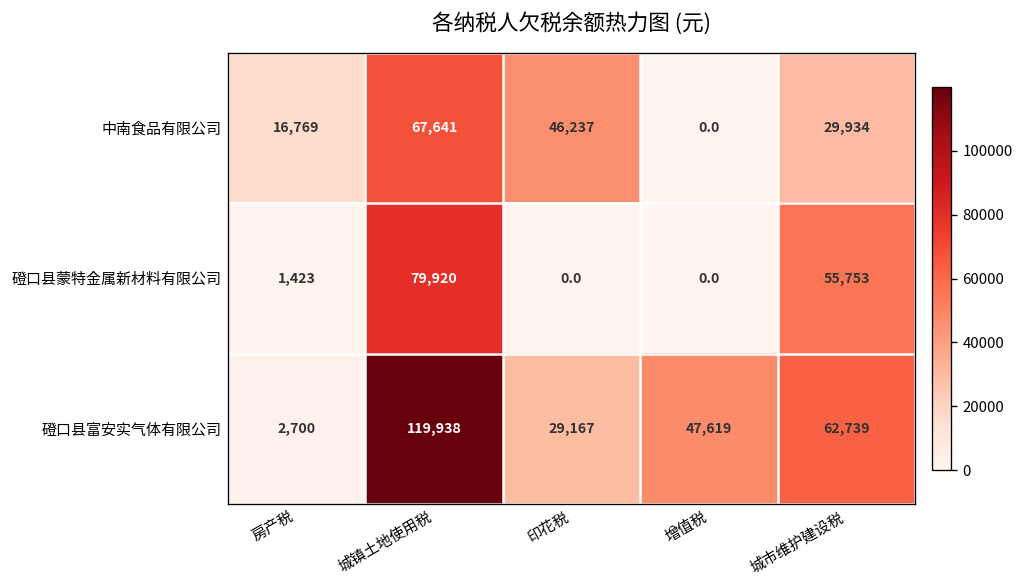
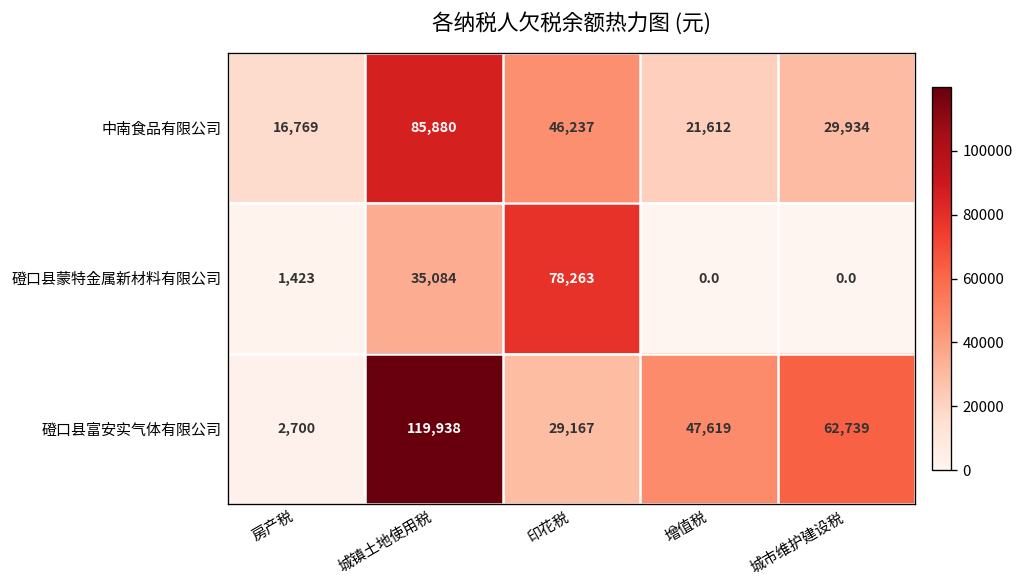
中南食品有限公司, 城镇土地使用税: 67,641 -> 85,880
中南食品有限公司, 增值税: 0.0 -> 21,612
磴口县蒙特金属新材料有限公司, 城镇土地使用税: 79,920 -> 35,084
磴口县蒙特金属新材料有限公司, 印花税: 0.0 -> 78,263
磴口县蒙特金属新材料有限公司, 城市维护建设税: 55,753 -> 0.0
